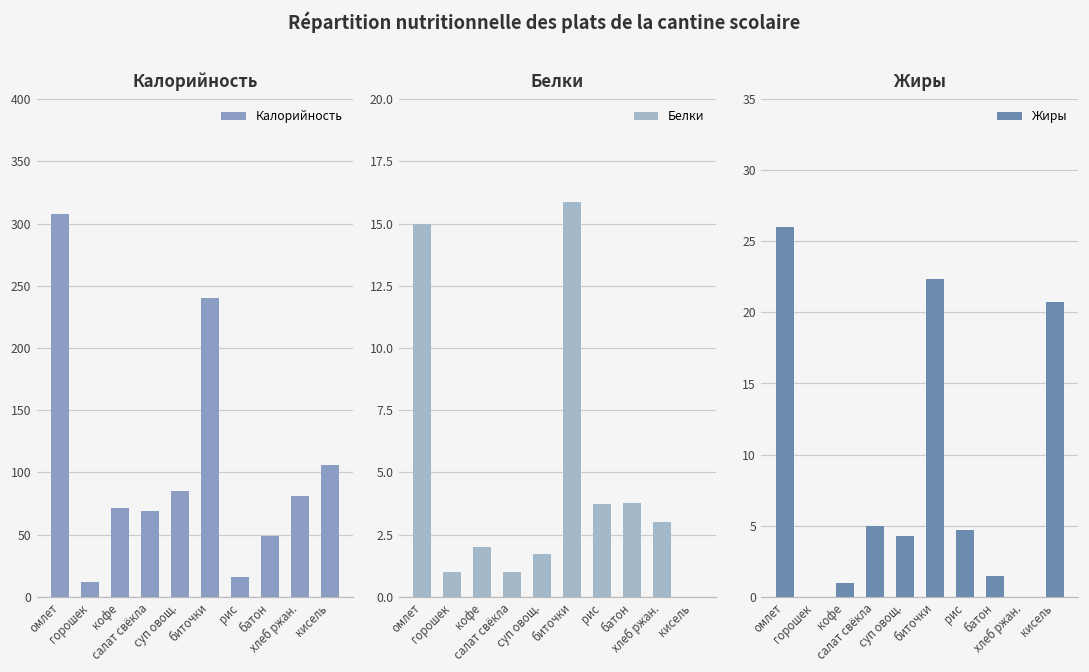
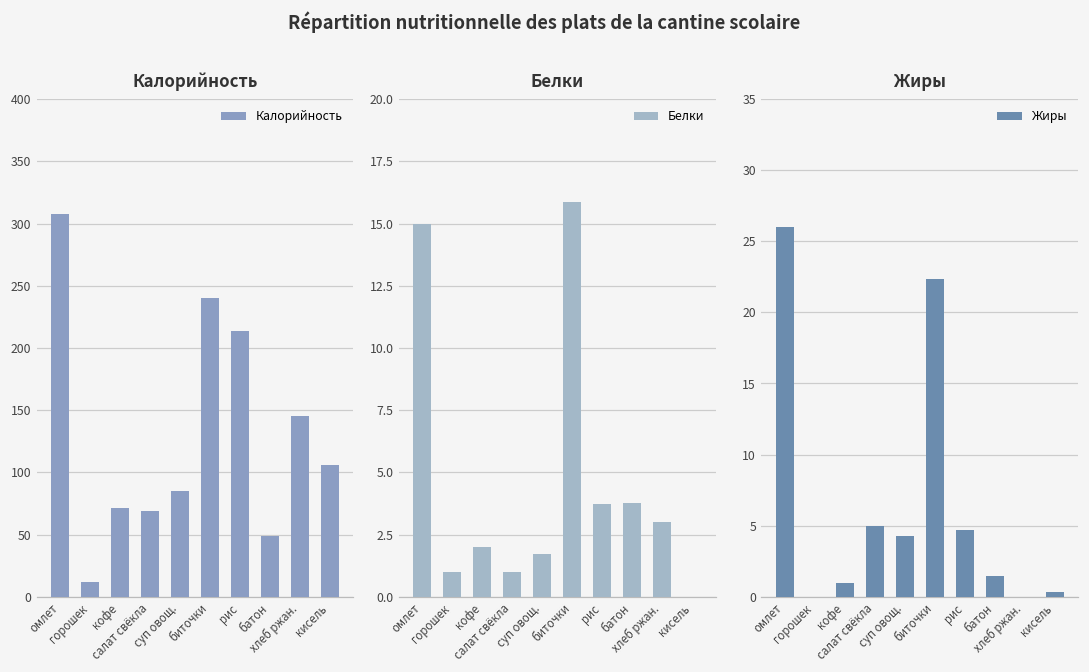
Калорийность, рис: 16 -> 214
Калорийность, хлеб ржан.: 81 -> 145
Жиры, кисель: 20.7 -> 0.4
